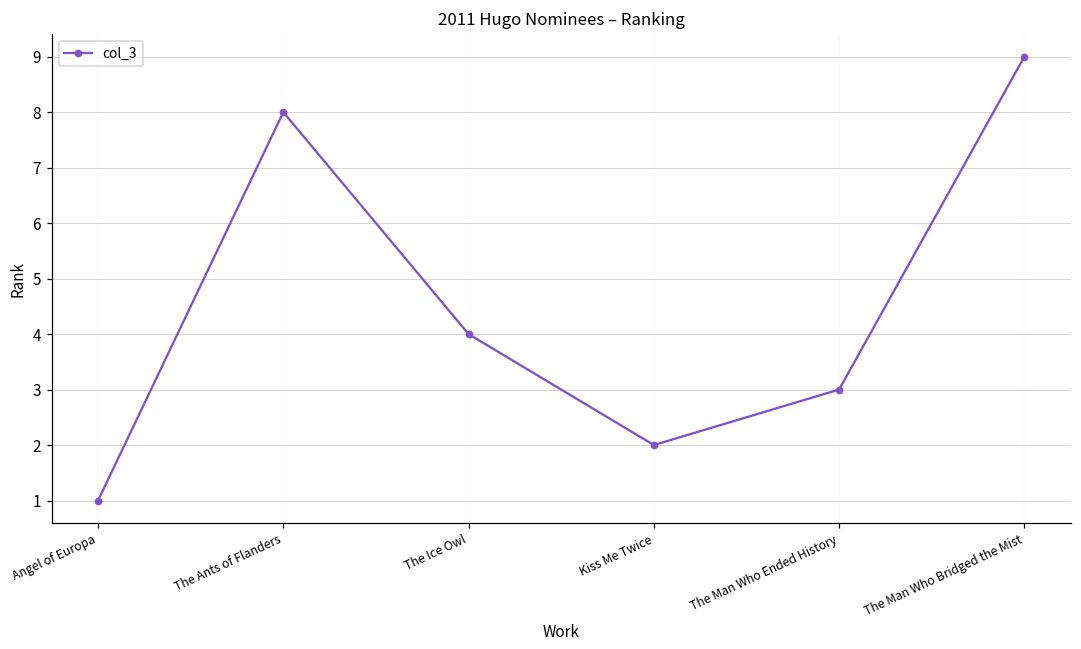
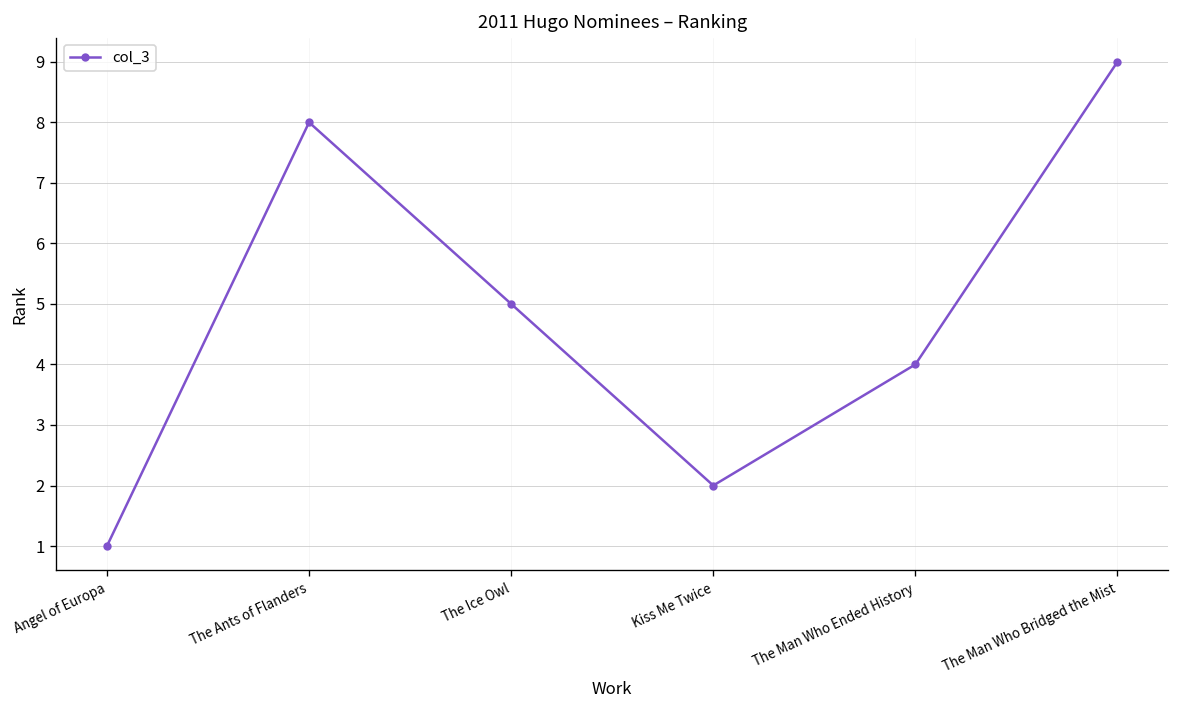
The Ice Owl: 4 -> 5
The Man Who Ended History: 3 -> 4
